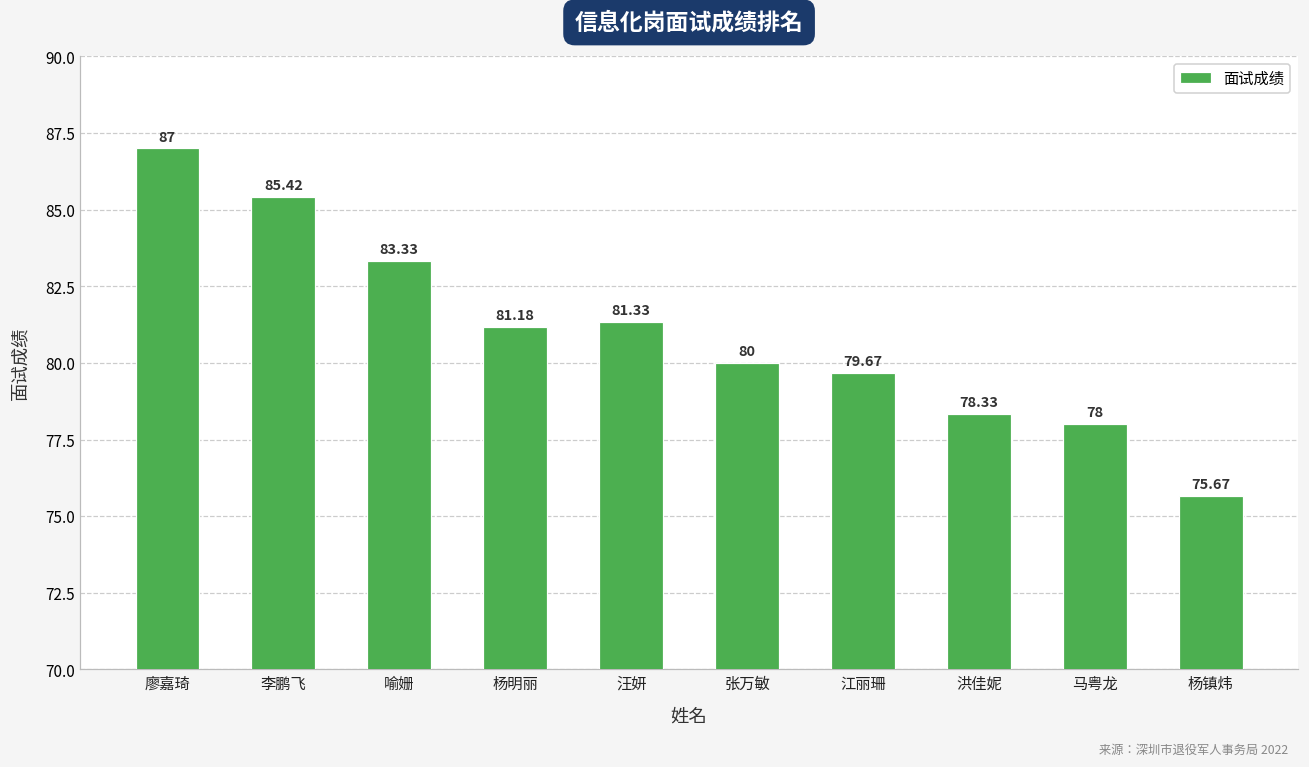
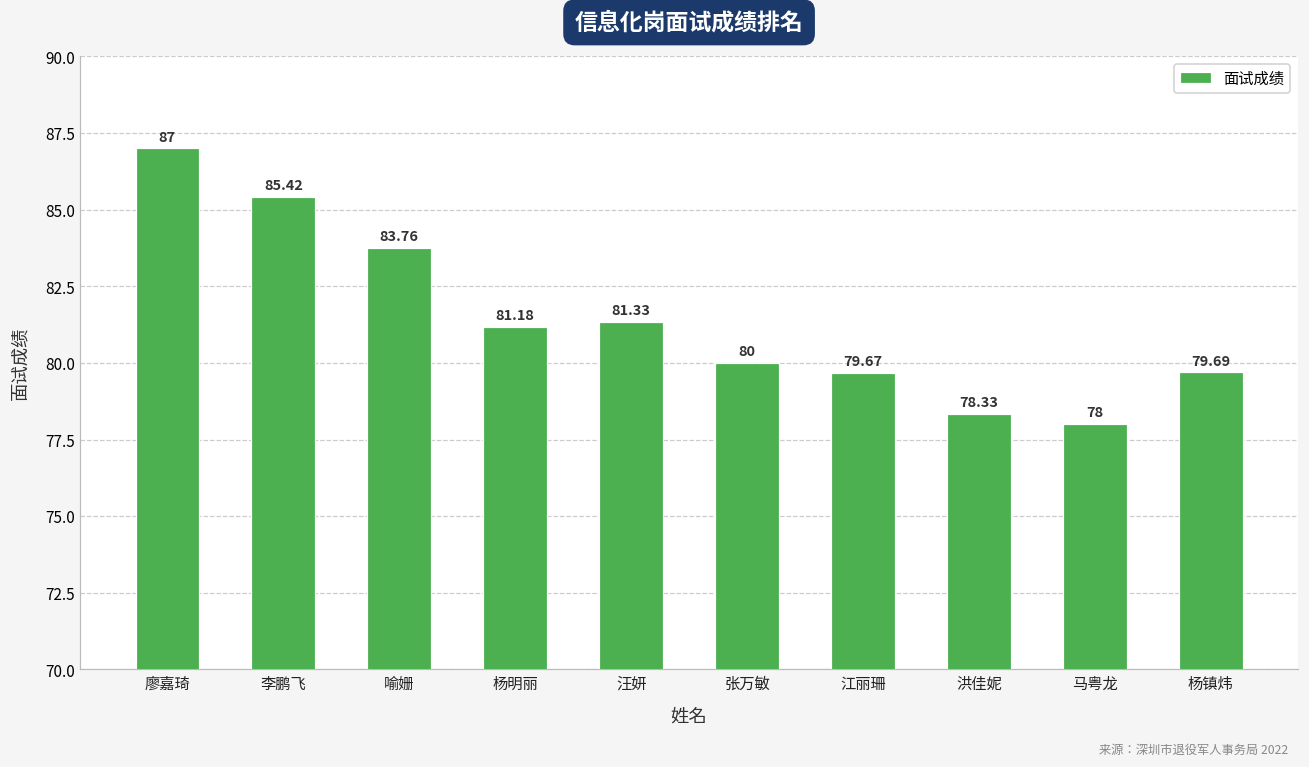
喻姗: 83.33 -> 83.76
杨镇炜: 75.67 -> 79.69
